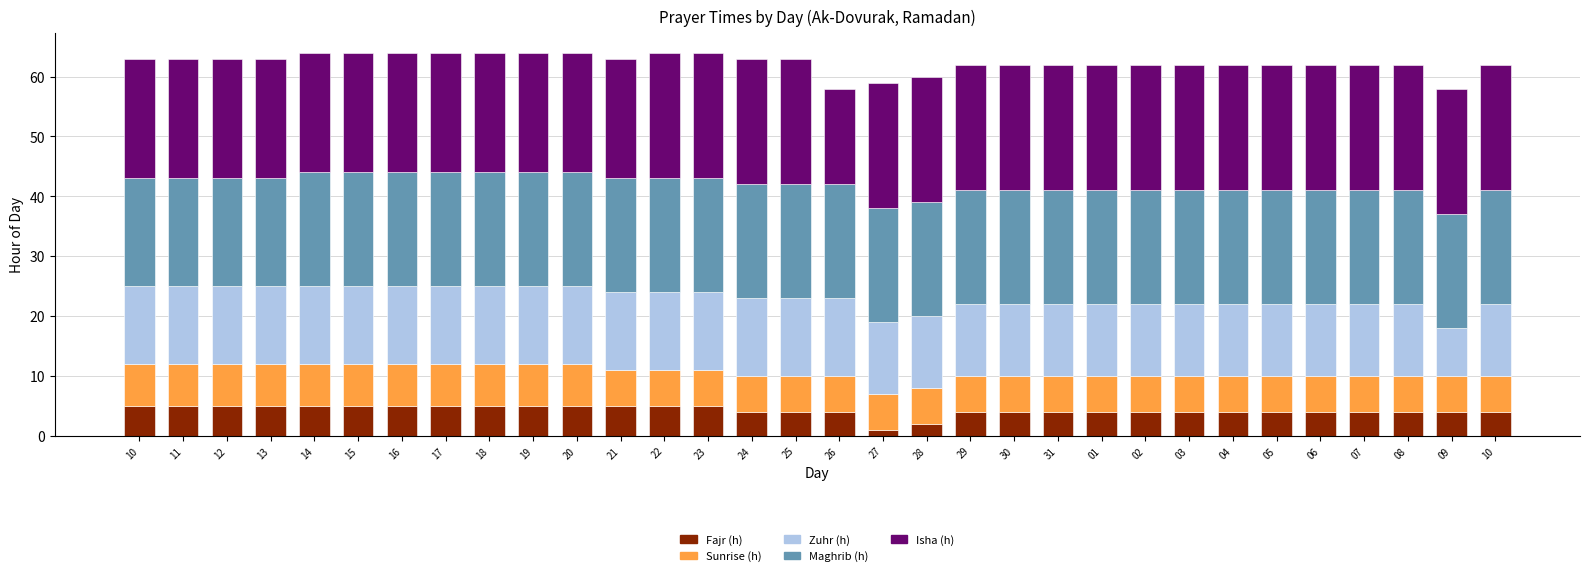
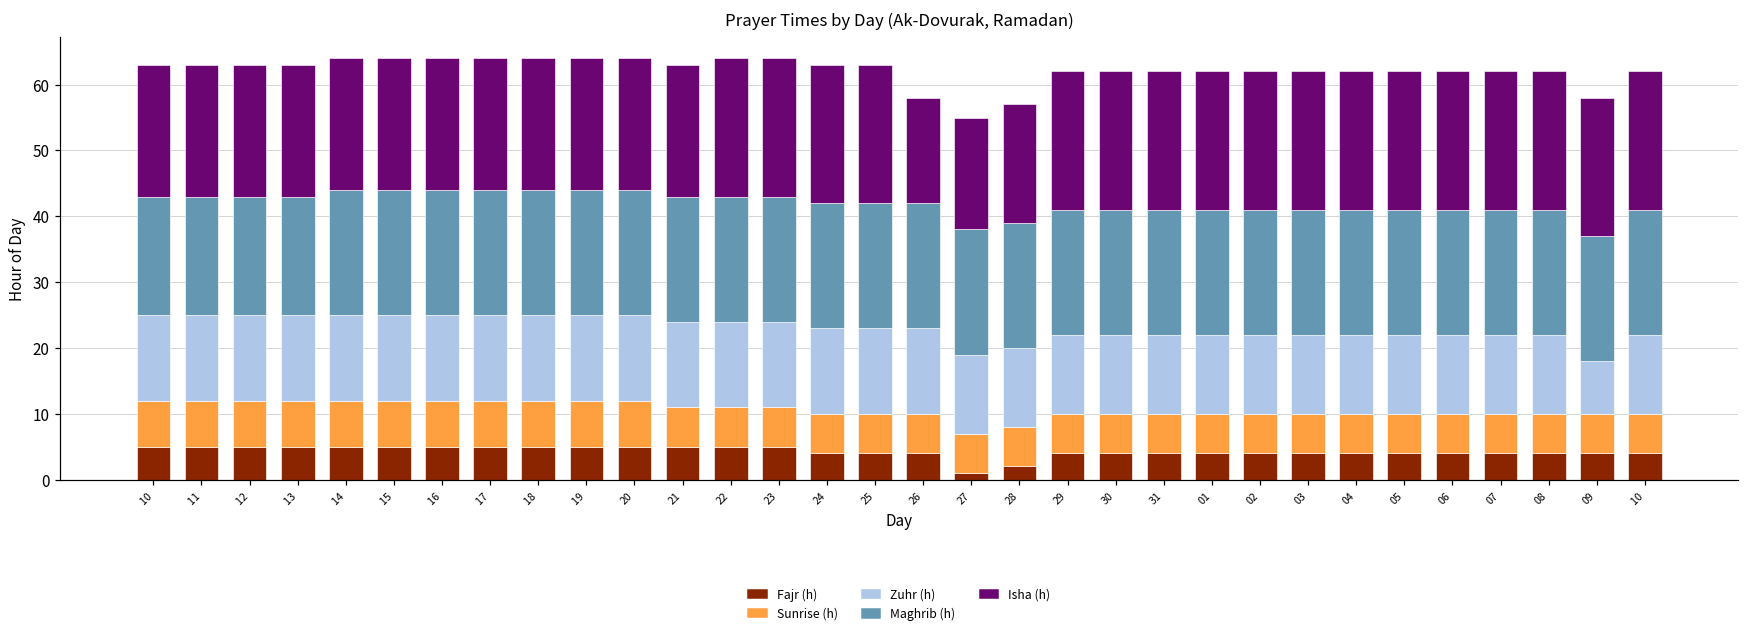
Isha (h), 27: 21 -> 17
Isha (h), 28: 21 -> 18
